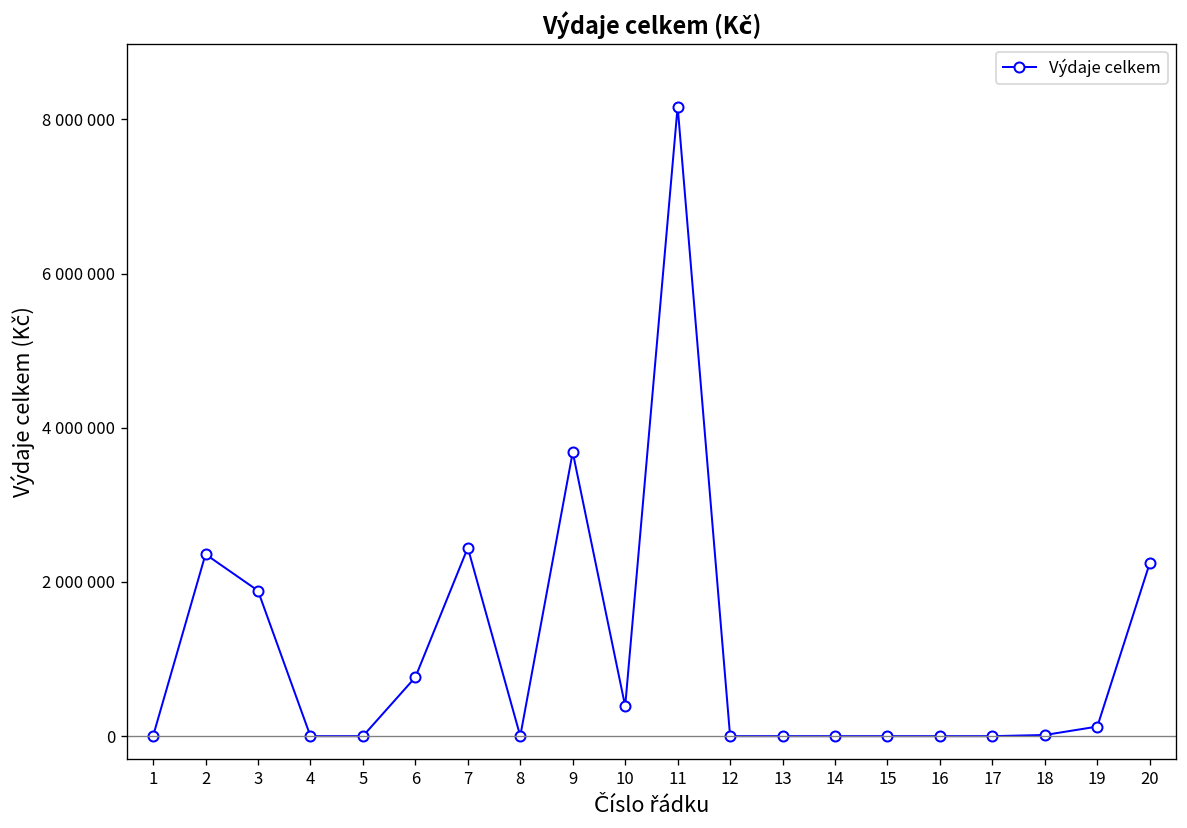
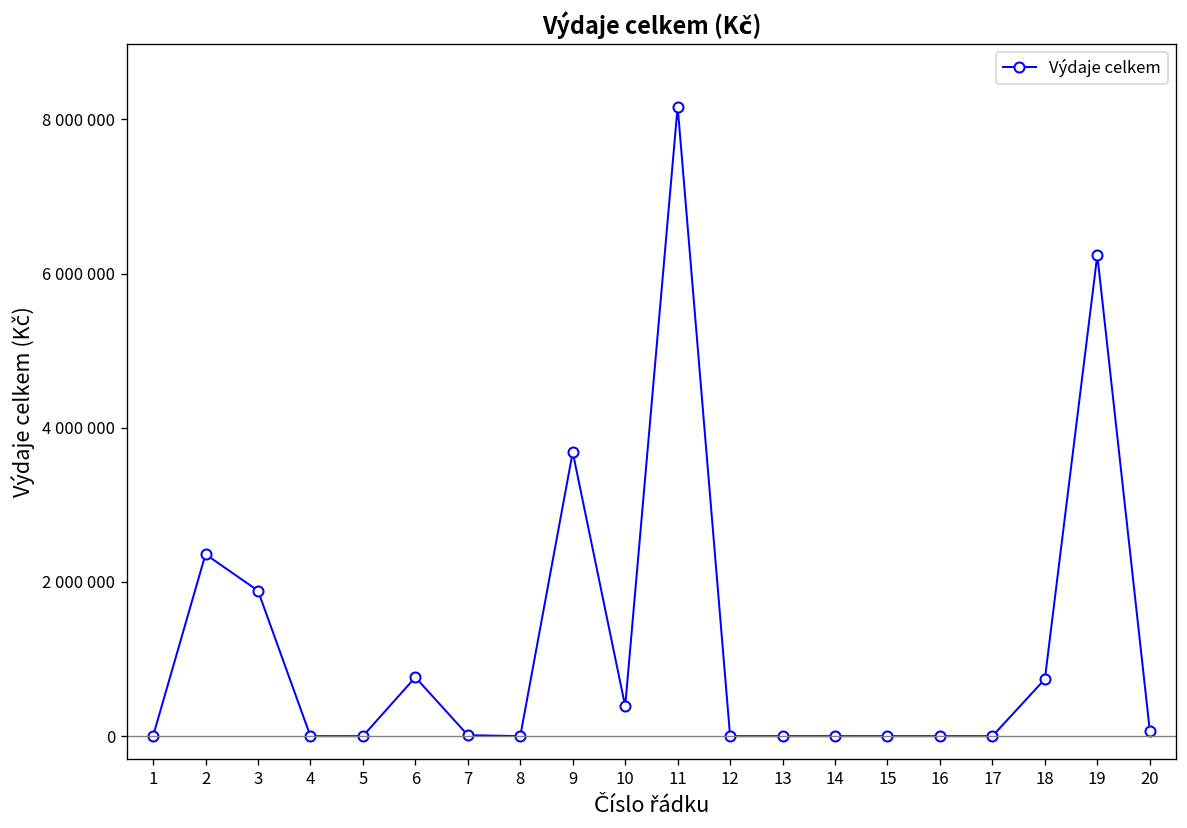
7: 2400000 -> 0
18: 0 -> 700000
19: 100000 -> 6200000
20: 2200000 -> 100000
